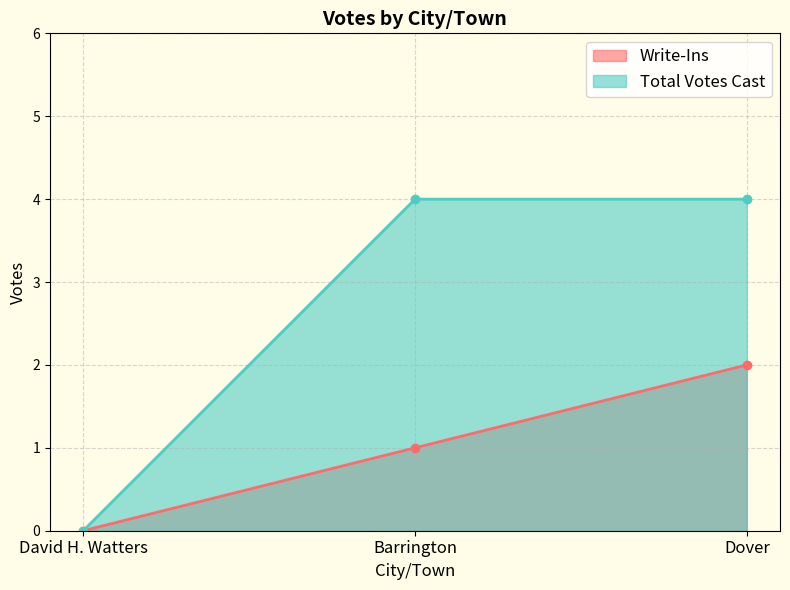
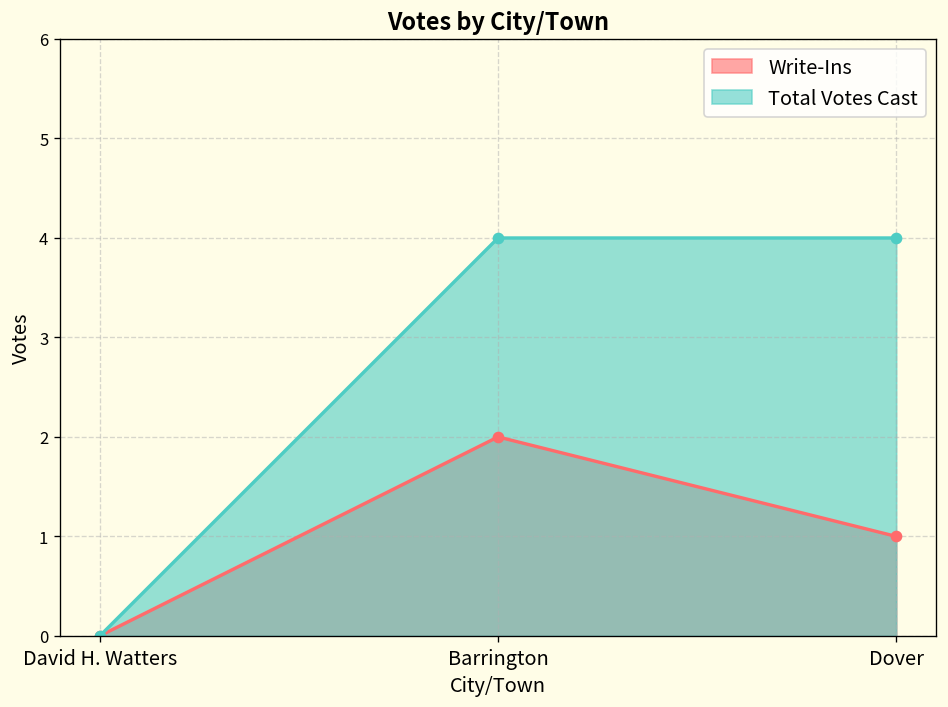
Write-Ins, Barrington: 1 -> 2
Write-Ins, Dover: 2 -> 1
